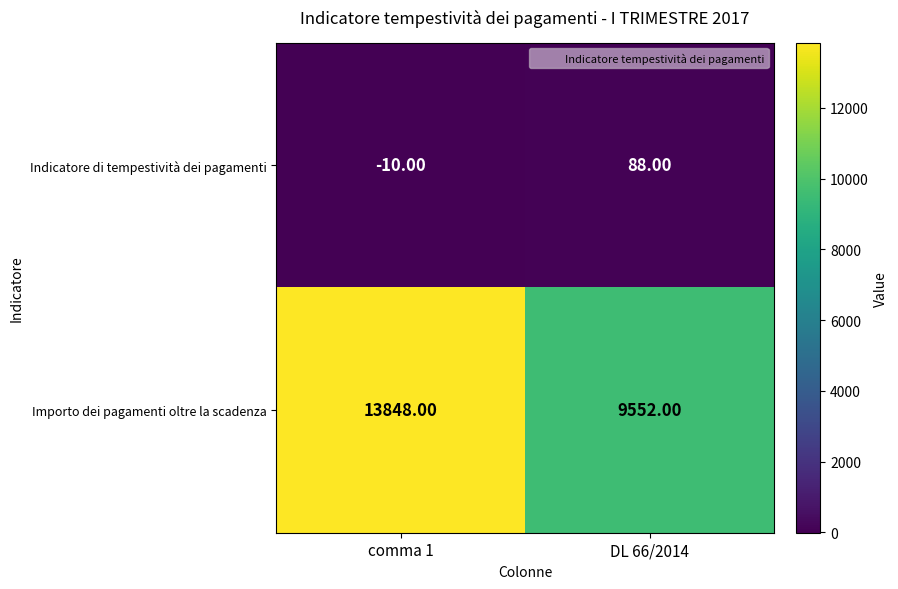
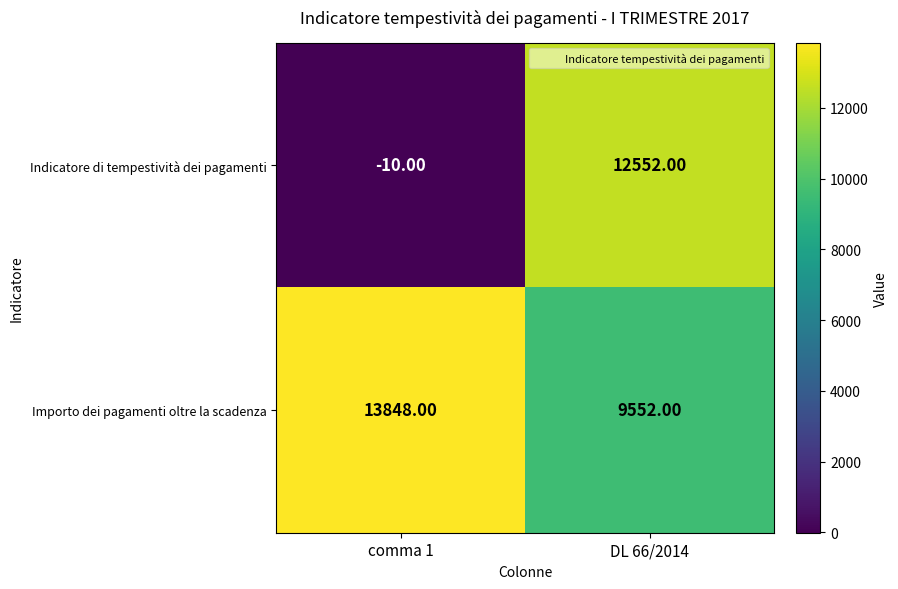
Indicatore di tempestività dei pagamenti, DL 66/2014: 88.00 -> 12552.00
